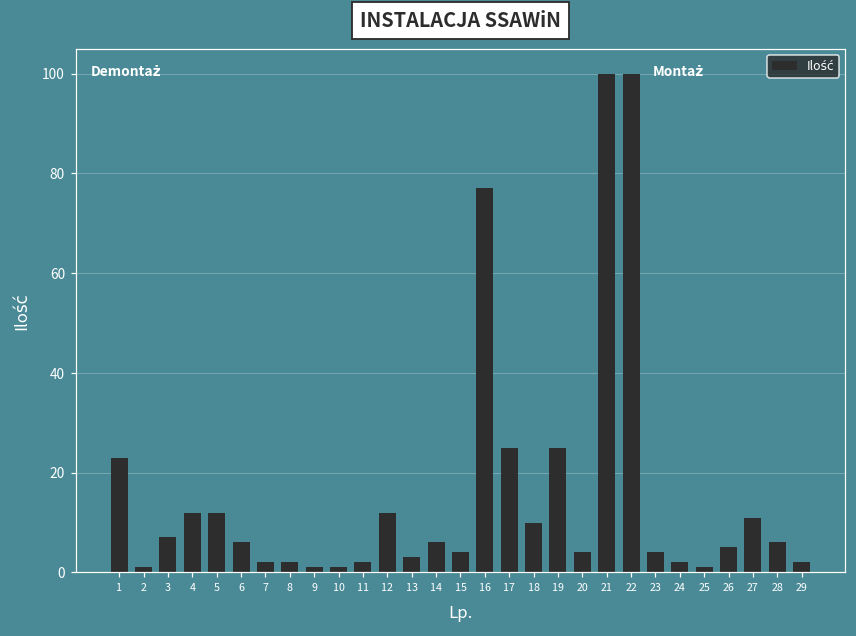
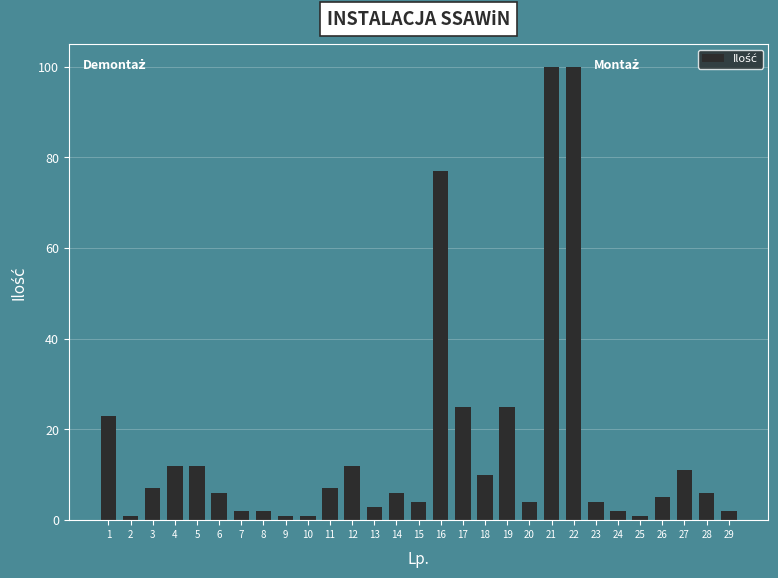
11: 2 -> 7
